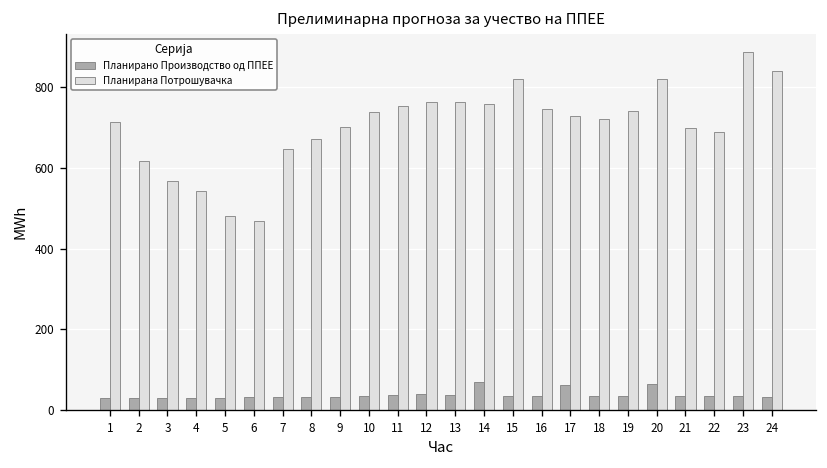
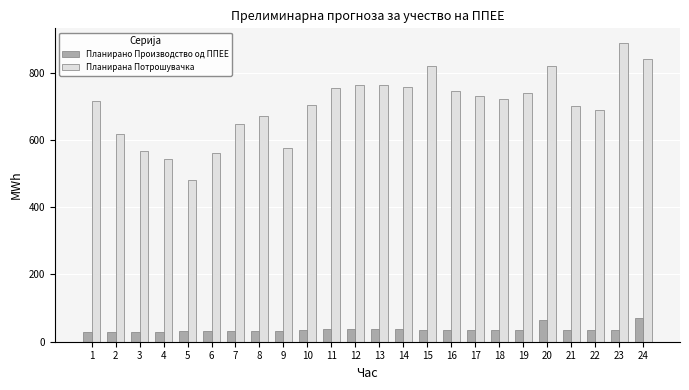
Планирана Потрошувачка, 6: 470 -> 560
Планирана Потрошувачка, 9: 700 -> 580
Планирана Потрошувачка, 10: 740 -> 700
Планирано Производство од ППЕЕ, 14: 70 -> 40
Планирано Производство од ППЕЕ, 17: 60 -> 30
Планирано Производство од ППЕЕ, 24: 30 -> 70
